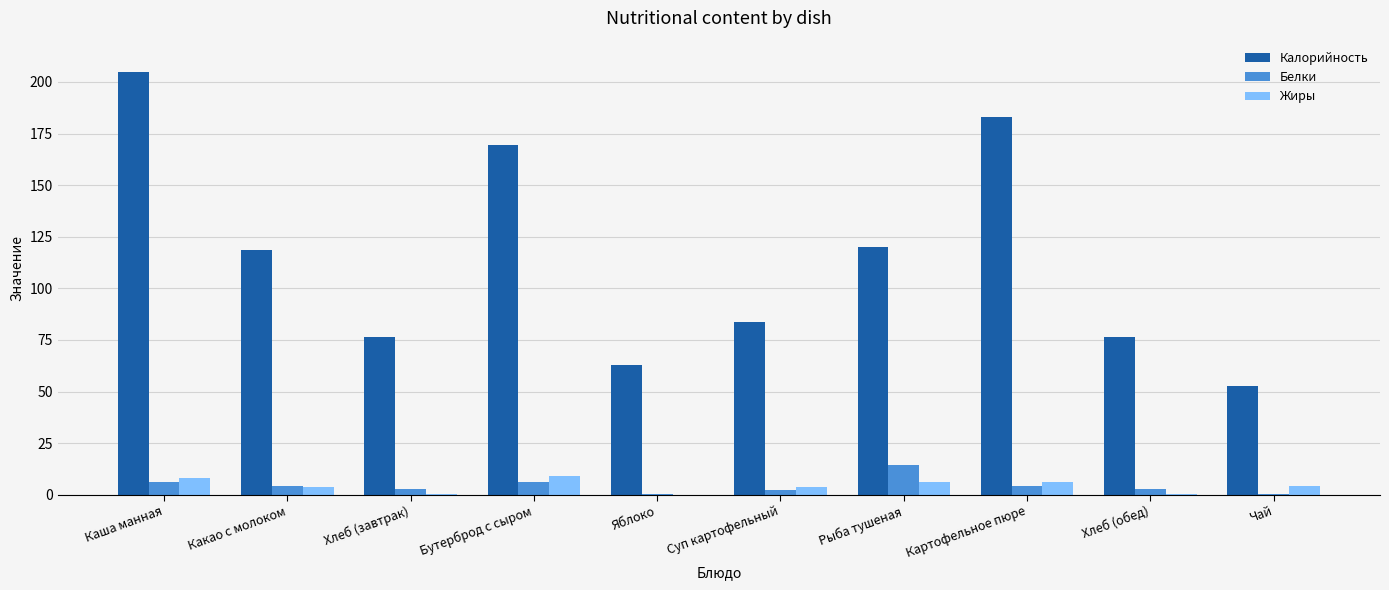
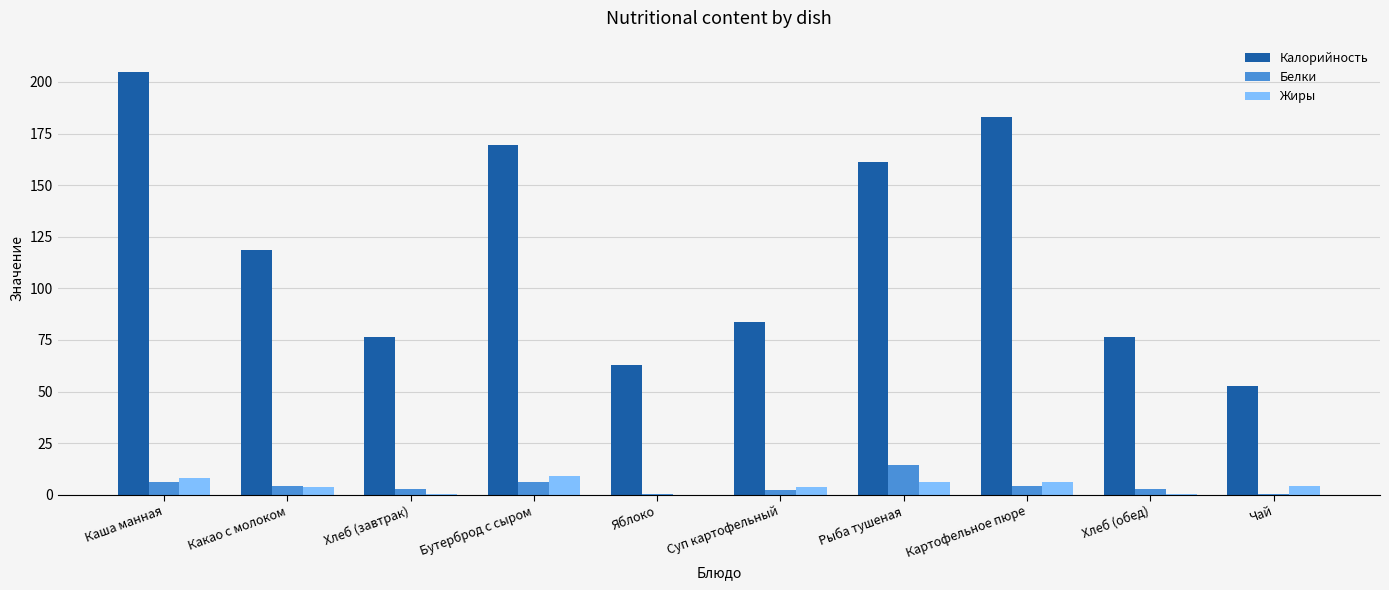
Калорийность, Рыба тушеная: 120 -> 161
